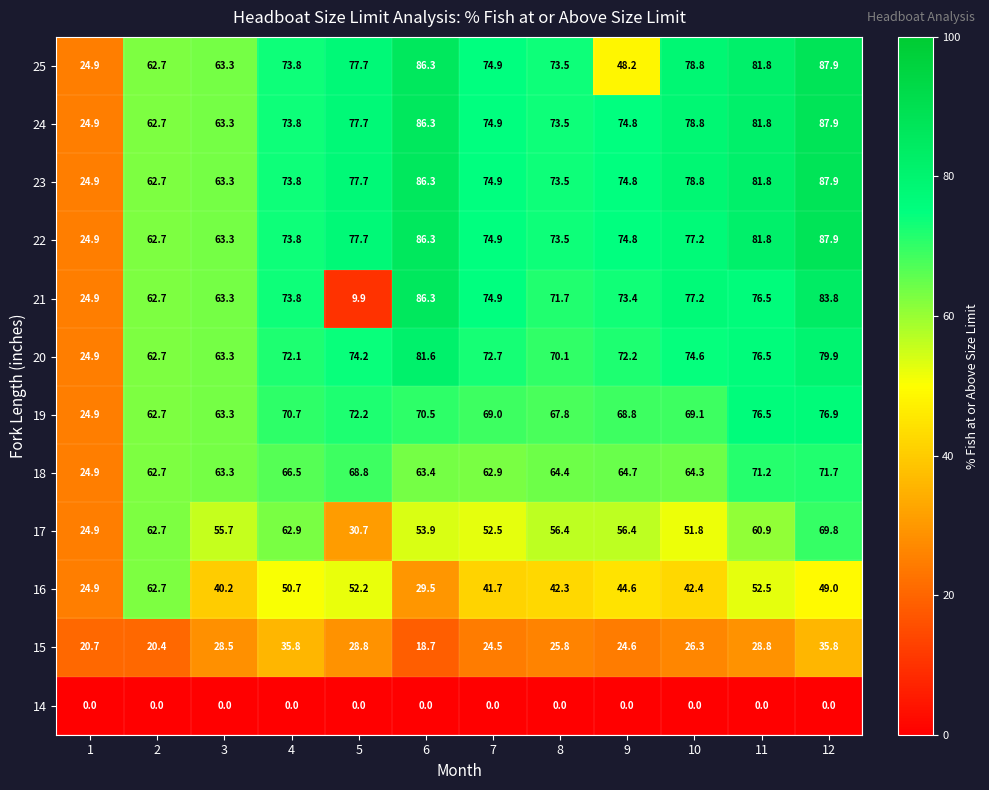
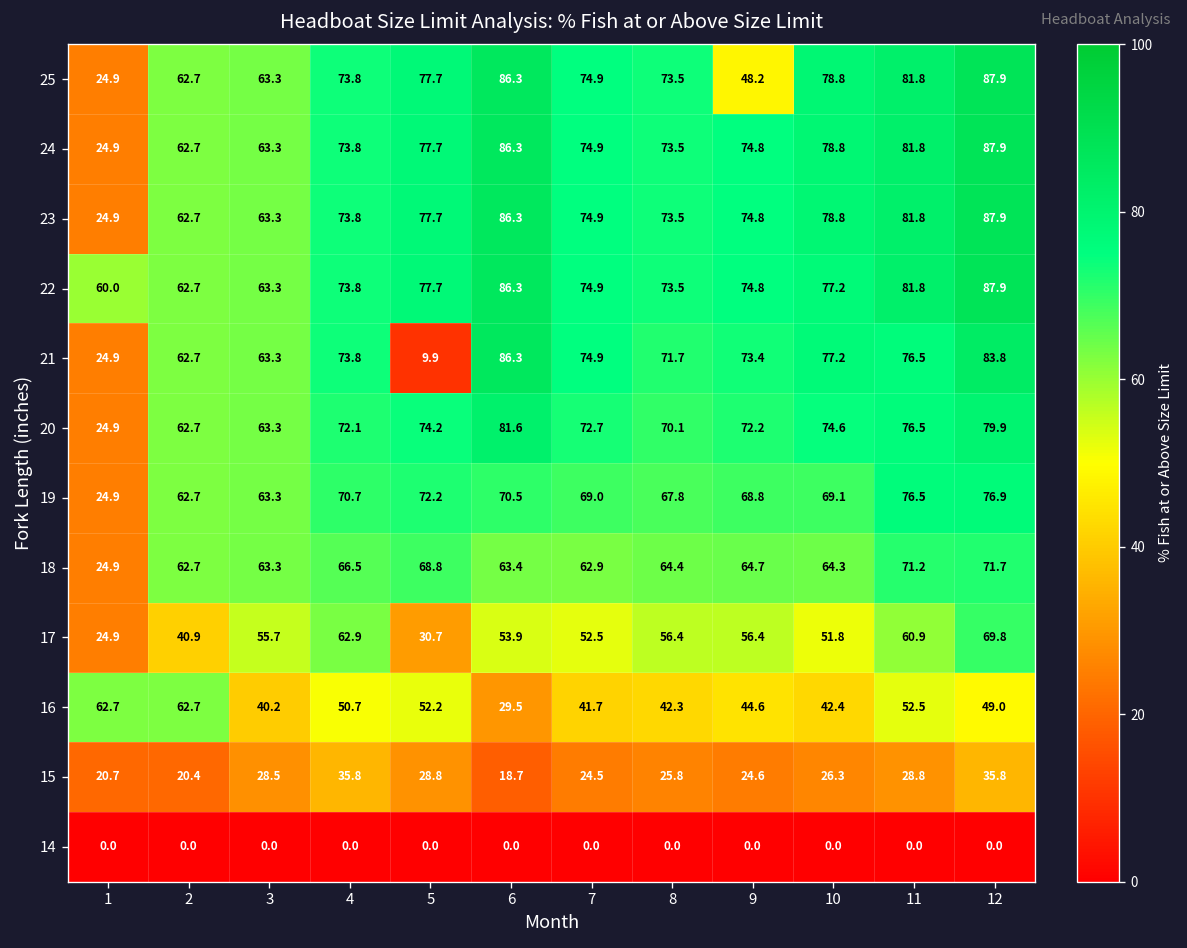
22, 1: 24.9 -> 60.0
17, 2: 62.7 -> 40.9
16, 1: 24.9 -> 62.7
